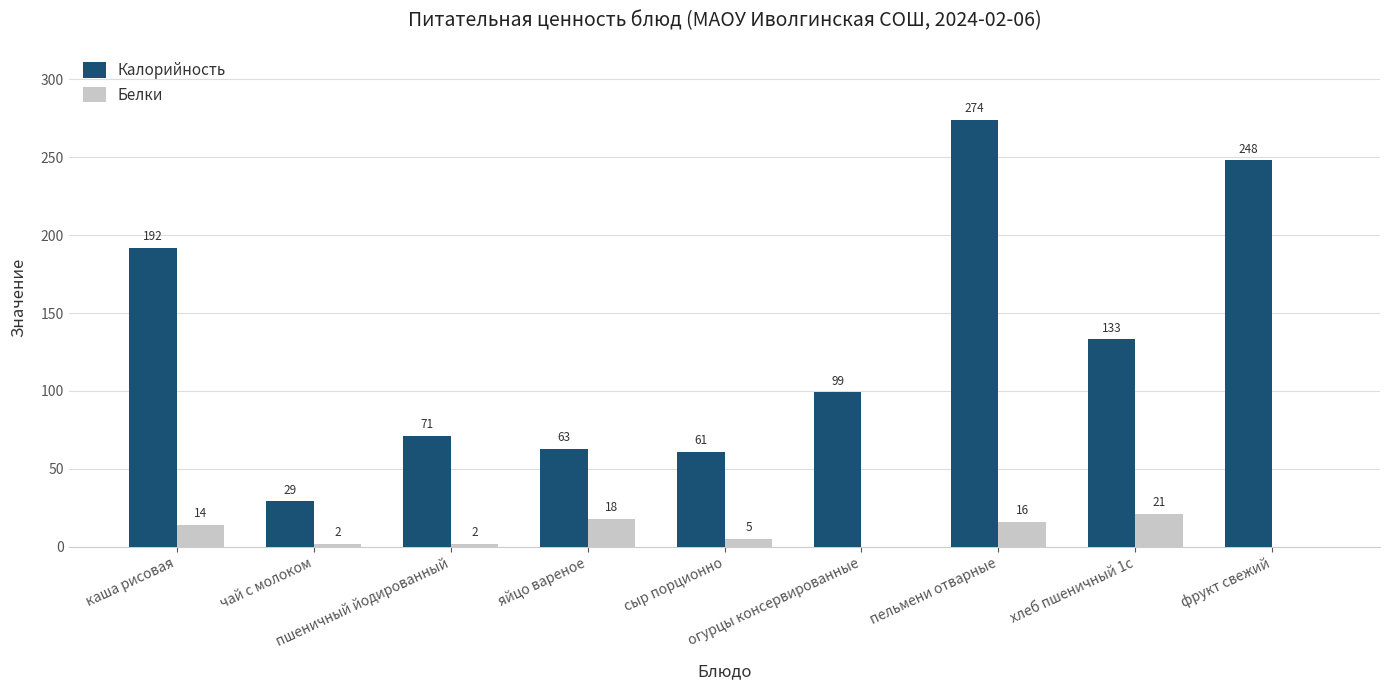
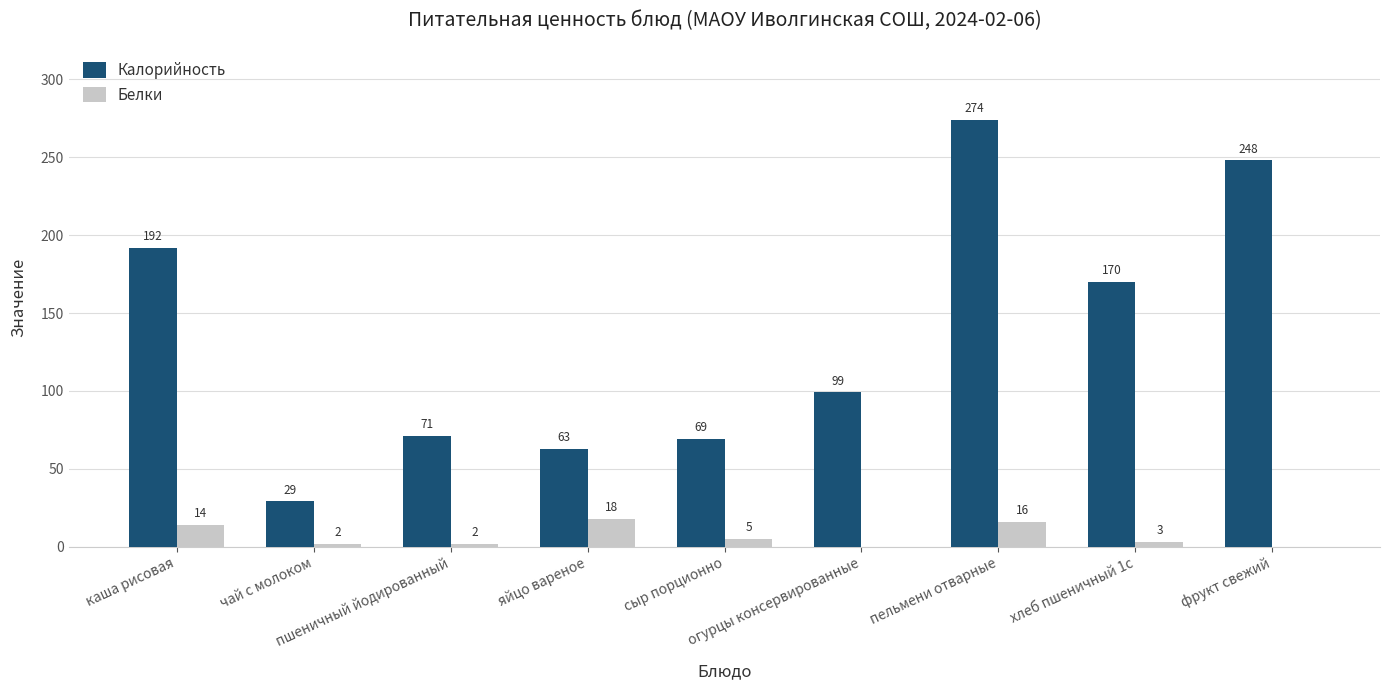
Калорийность, сыр порционно: 61 -> 69
Калорийность, хлеб пшеничный 1с: 133 -> 170
Белки, хлеб пшеничный 1с: 21 -> 3
